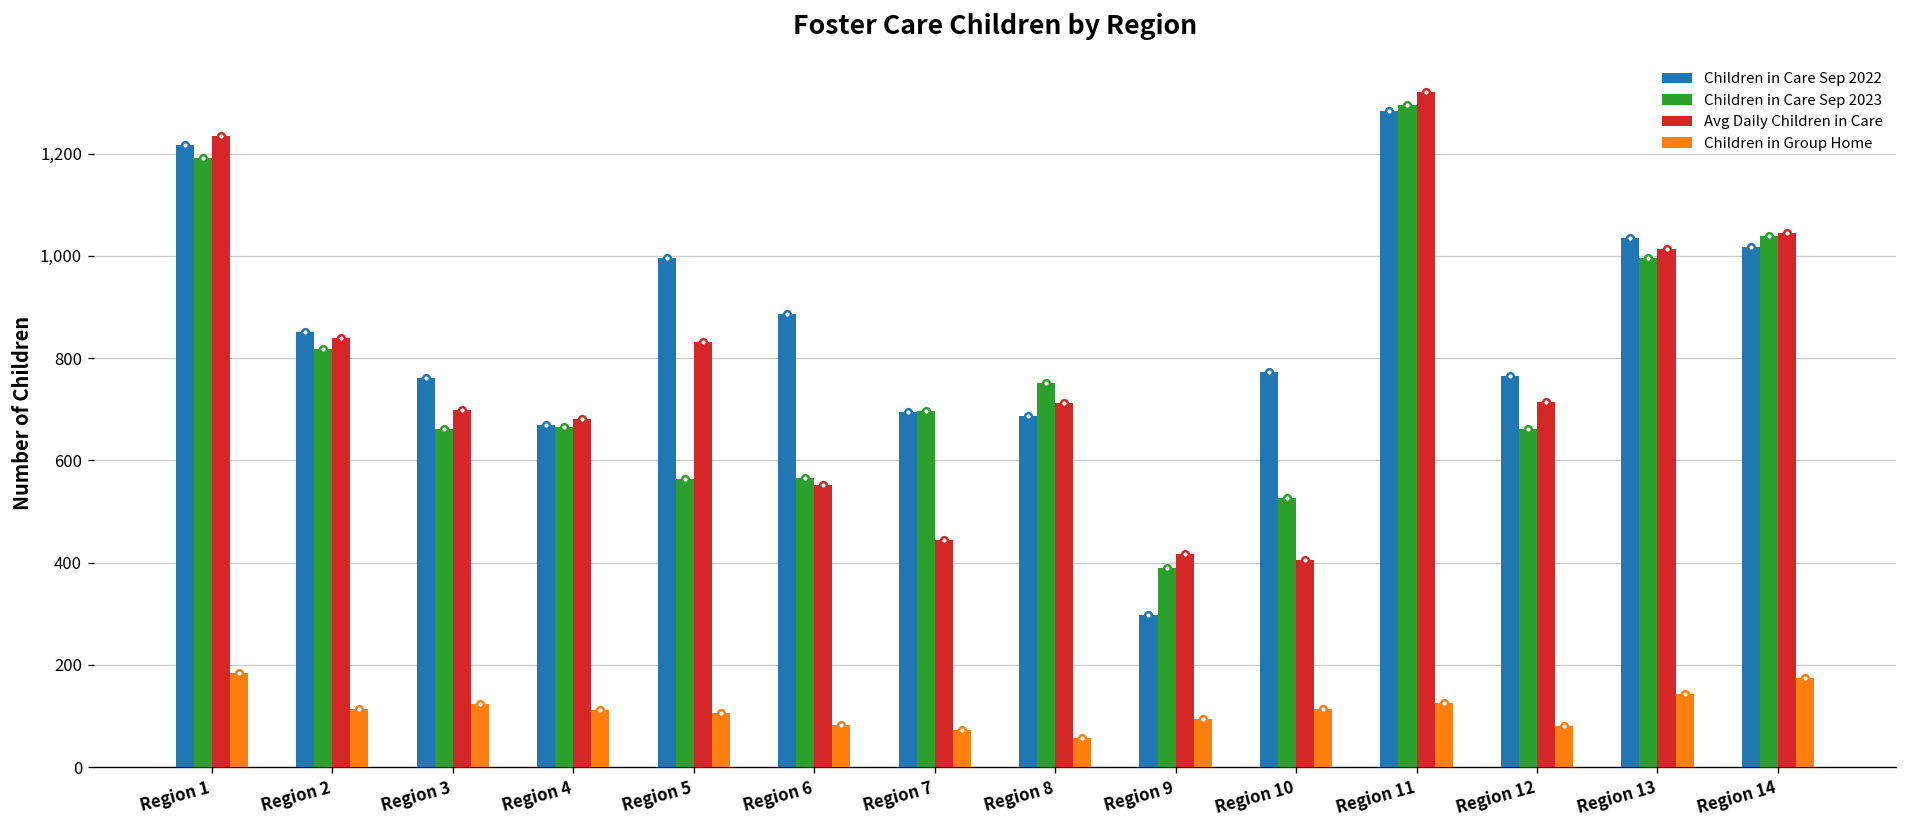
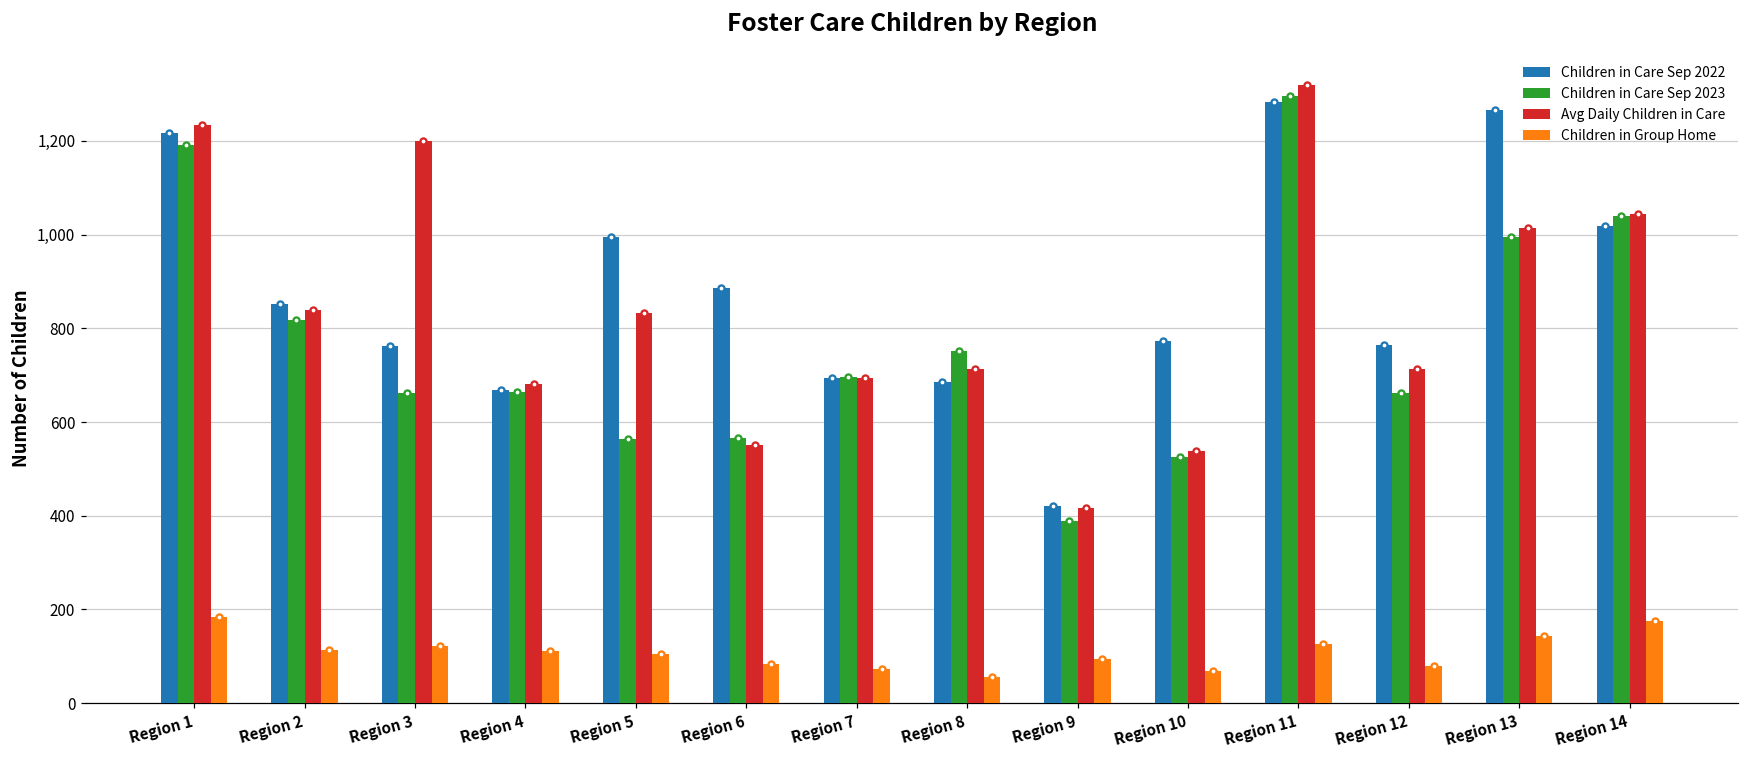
Avg Daily Children in Care, Region 3: 700 -> 1,200
Avg Daily Children in Care, Region 7: 450 -> 690
Children in Care Sep 2022, Region 9: 300 -> 420
Avg Daily Children in Care, Region 10: 410 -> 540
Children in Group Home, Region 10: 110 -> 70
Children in Care Sep 2022, Region 13: 1,040 -> 1,270
